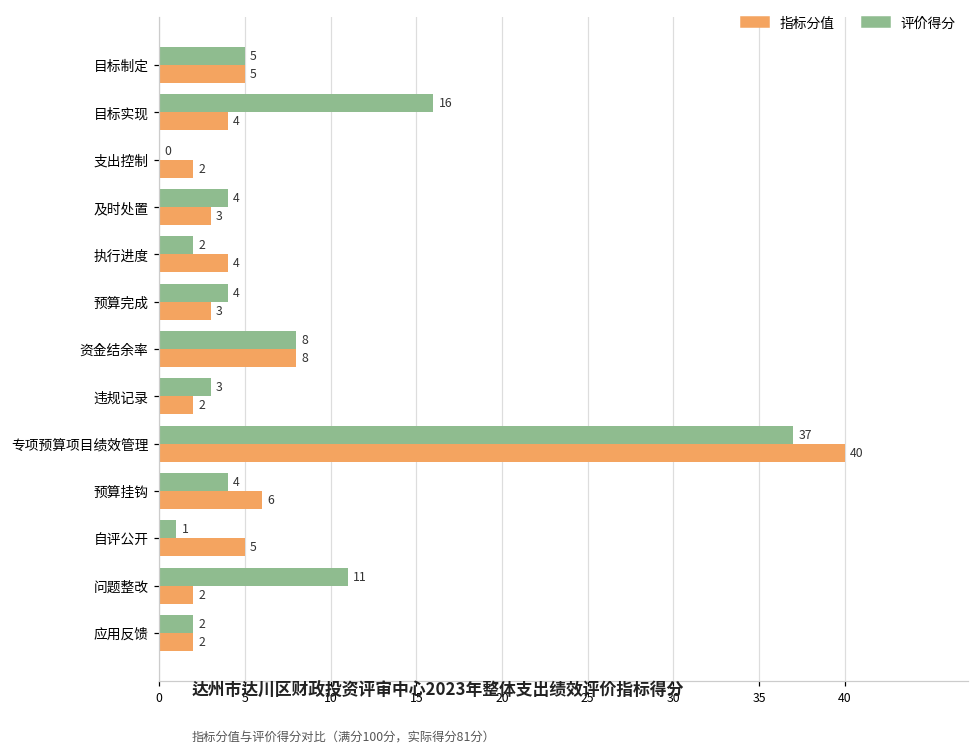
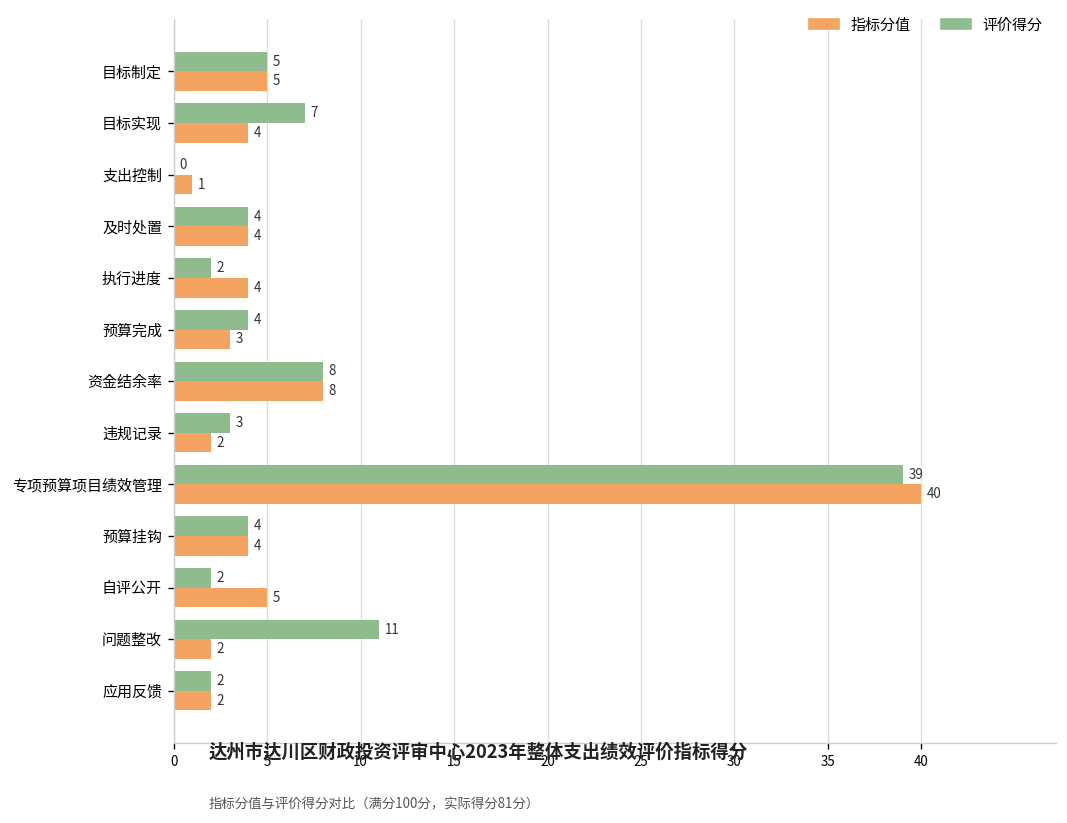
评价得分, 目标实现: 16 -> 7
指标分值, 支出控制: 2 -> 1
指标分值, 及时处置: 3 -> 4
评价得分, 专项预算项目绩效管理: 37 -> 39
指标分值, 预算挂钩: 6 -> 4
评价得分, 自评公开: 1 -> 2
